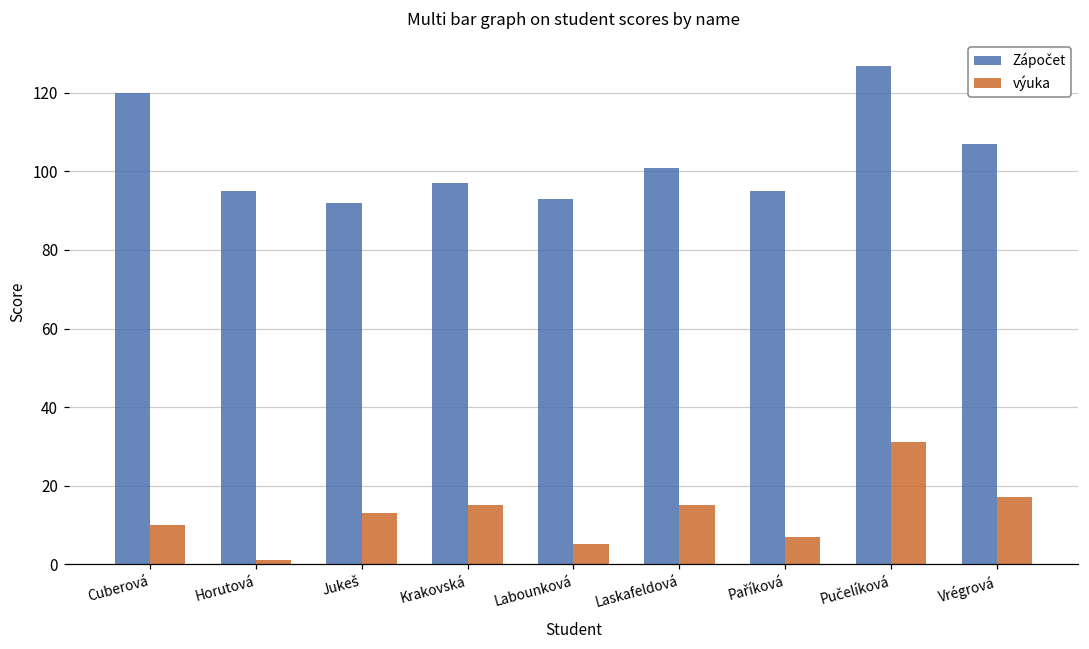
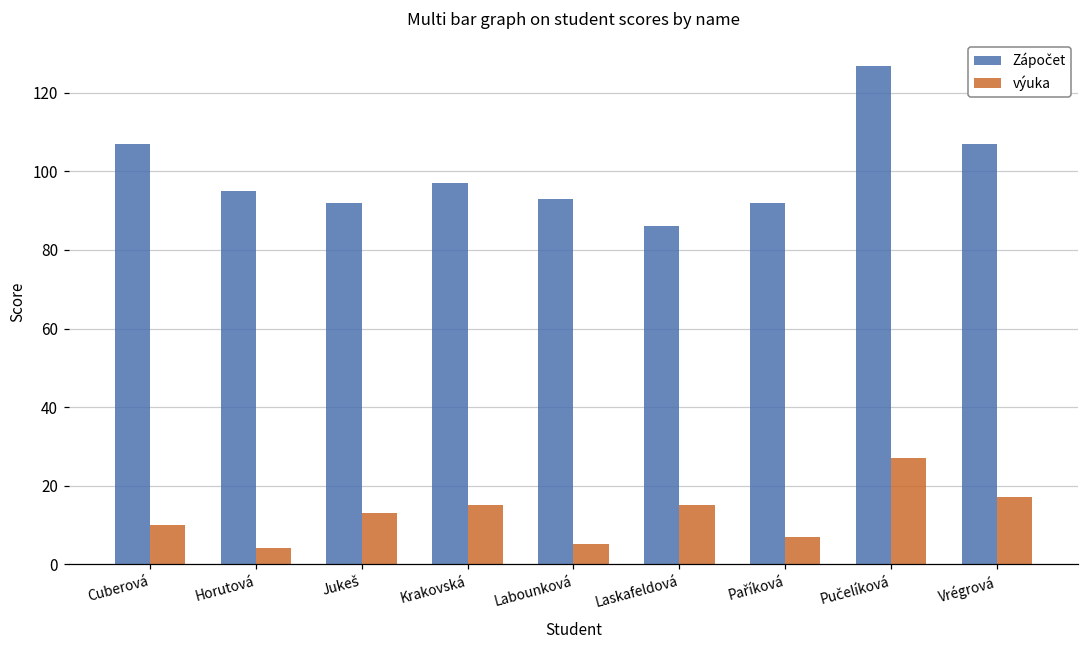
Zápočet, Cuberová: 120 -> 107
výuka, Horutová: 1 -> 4
Zápočet, Laskafeldová: 101 -> 86
Zápočet, Paříková: 95 -> 92
výuka, Pučelíková: 31 -> 27
